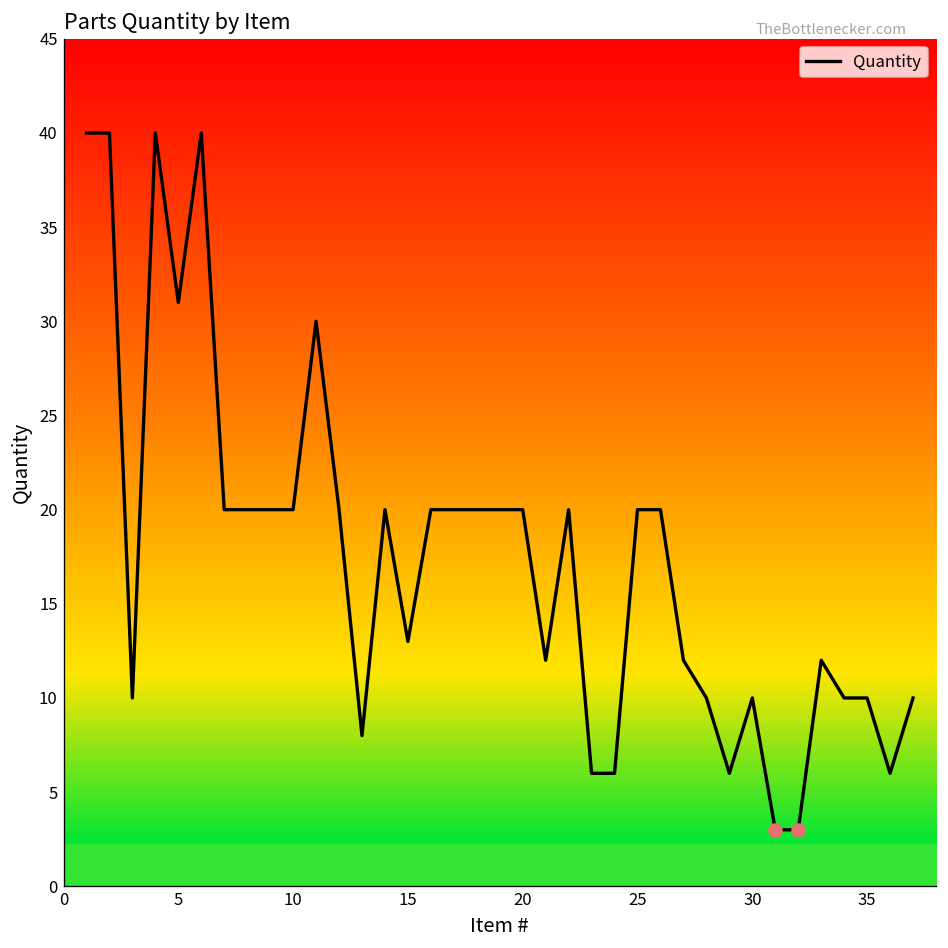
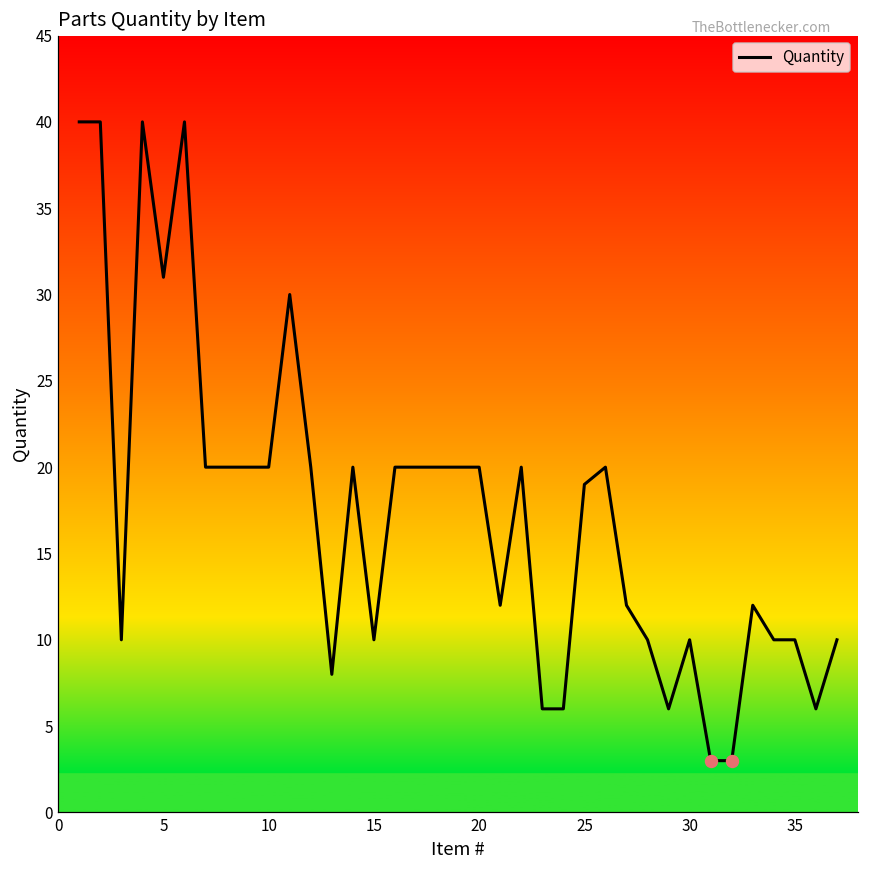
Quantity, 15: 13 -> 10
Quantity, 25: 20 -> 19
